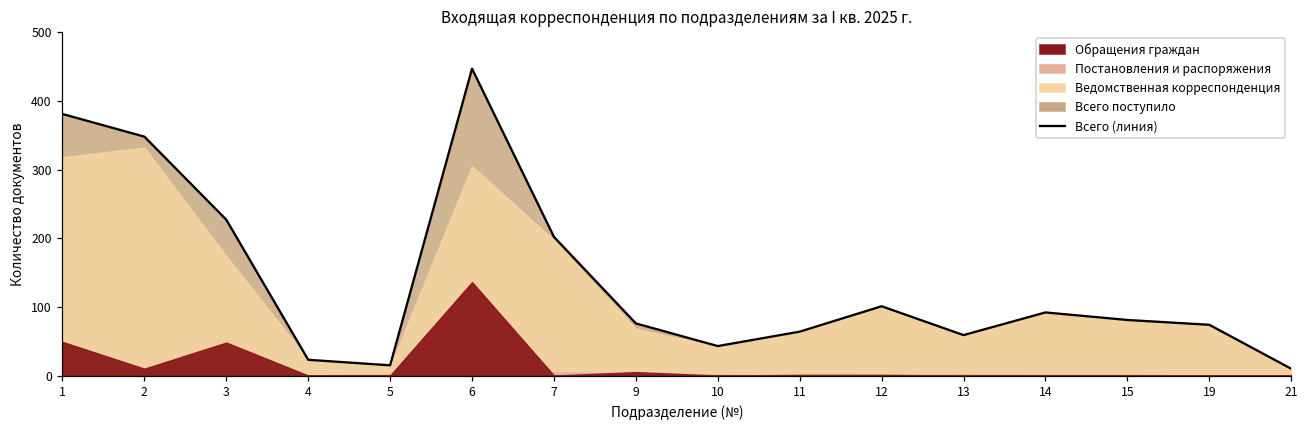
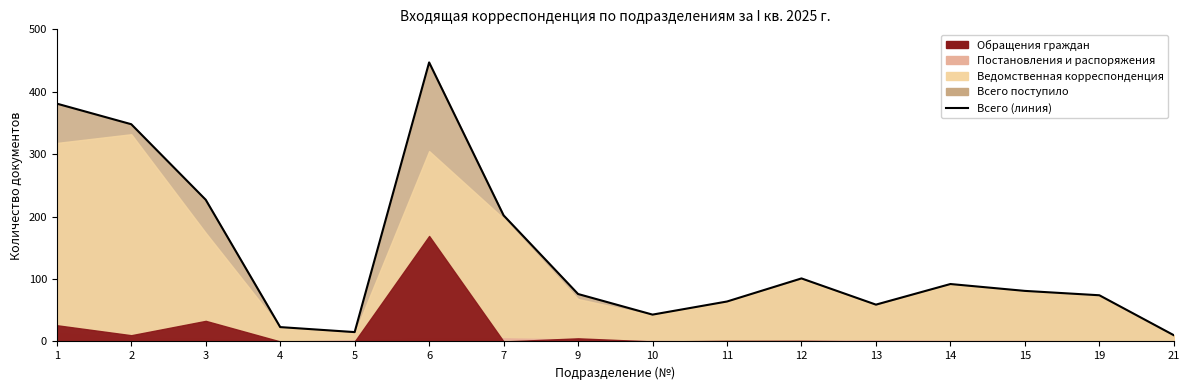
Обращения граждан, 1: 50 -> 30
Обращения граждан, 3: 50 -> 30
Обращения граждан, 6: 140 -> 170
